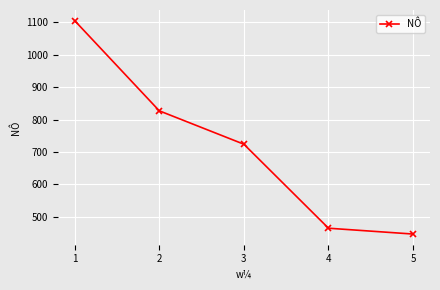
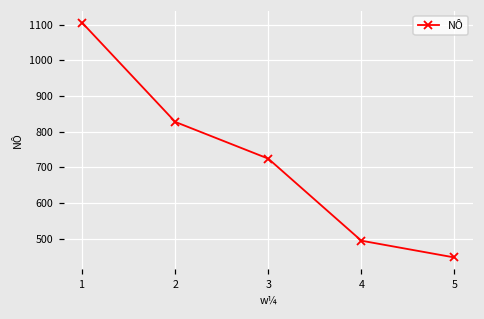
4: 470 -> 490
